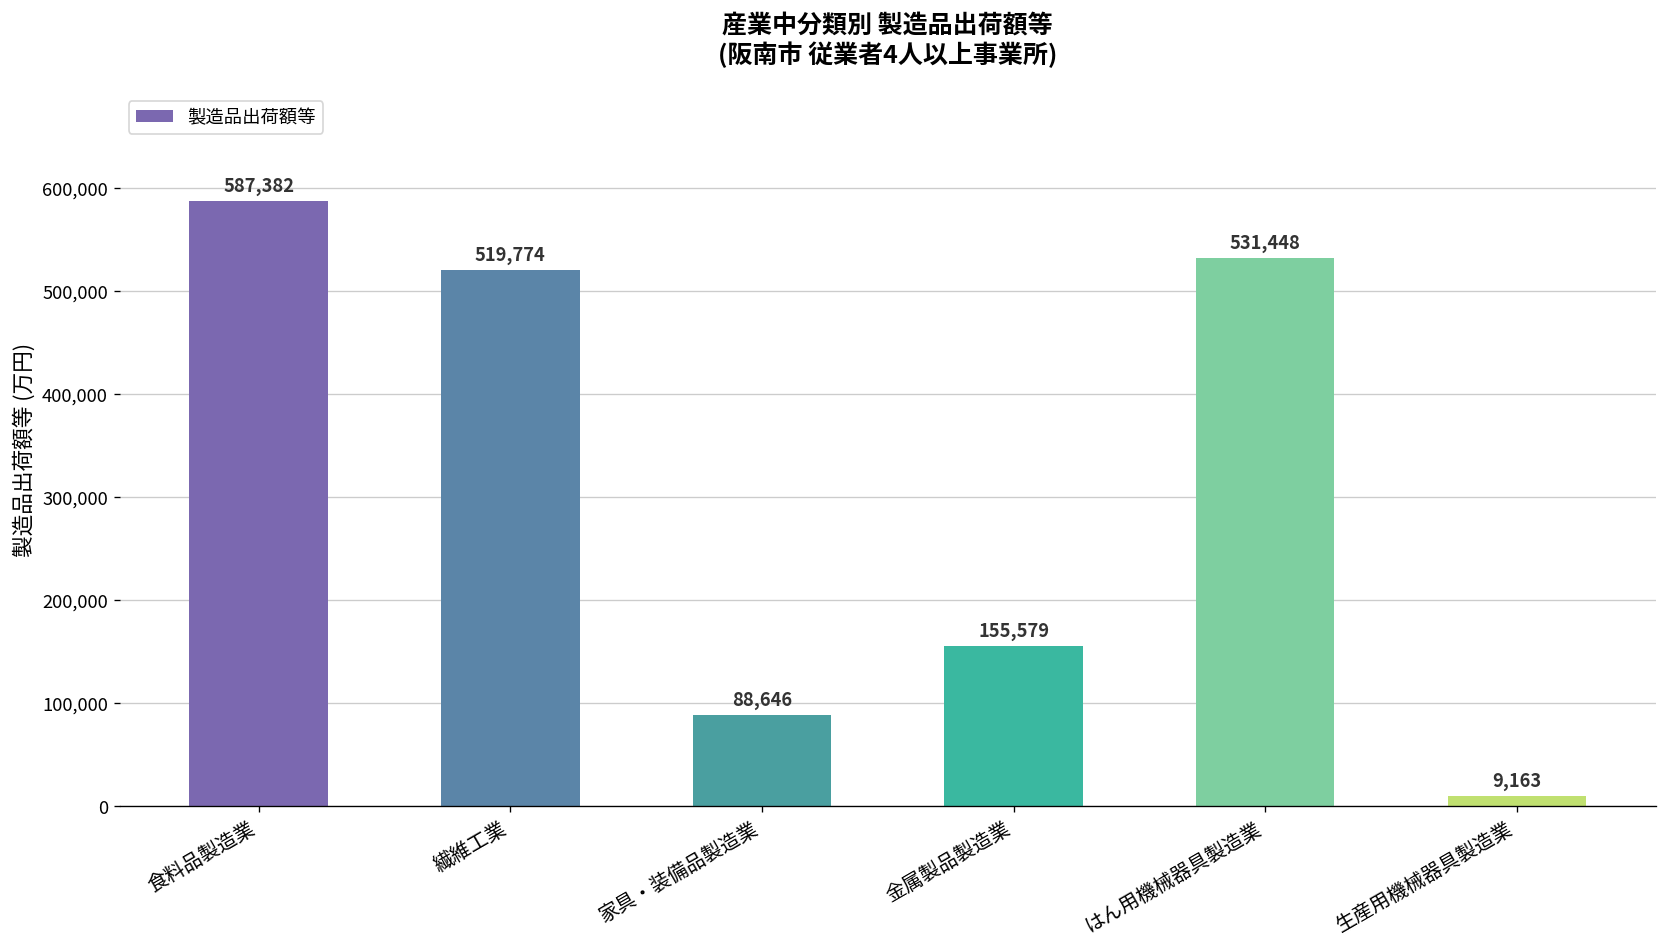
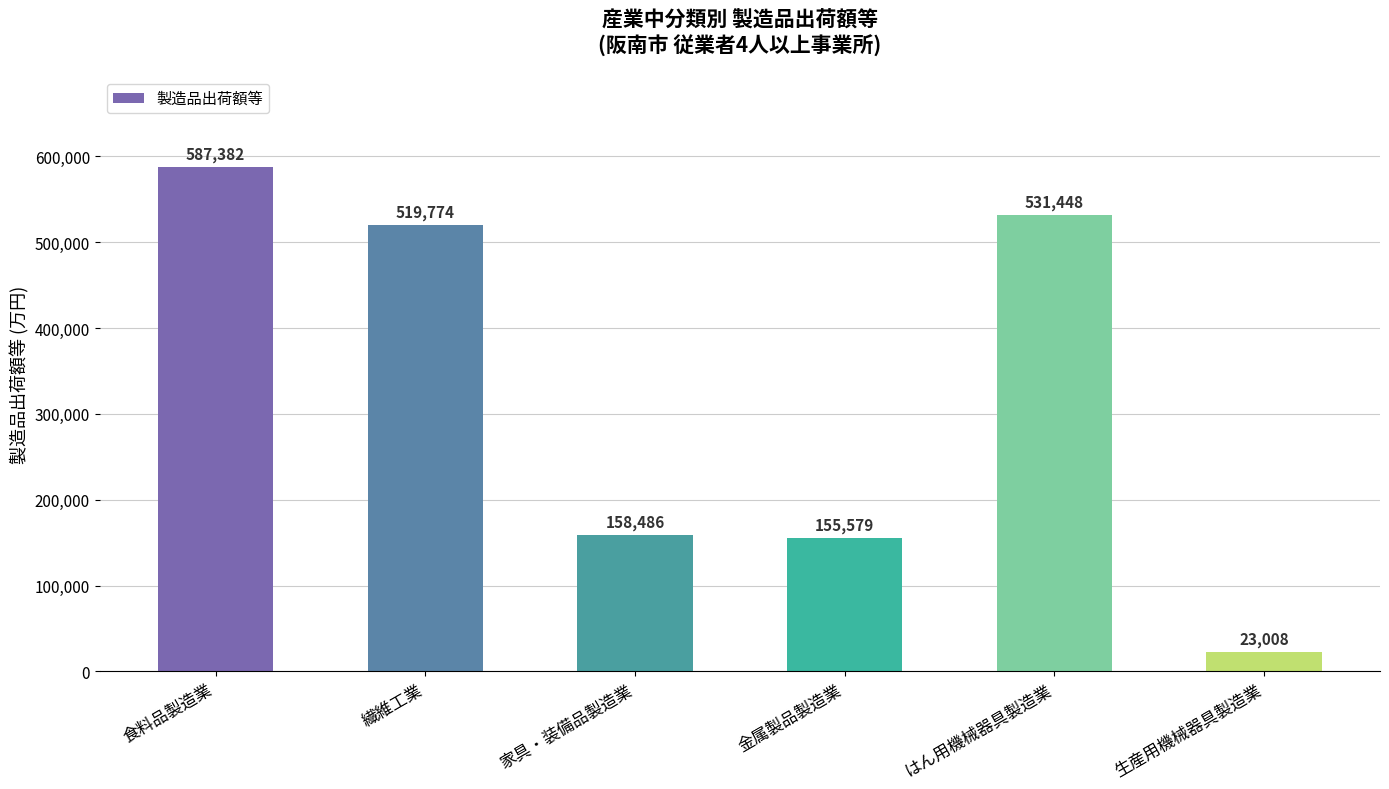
家具・装備品製造業: 88,646 -> 158,486
生産用機械器具製造業: 9,163 -> 23,008
